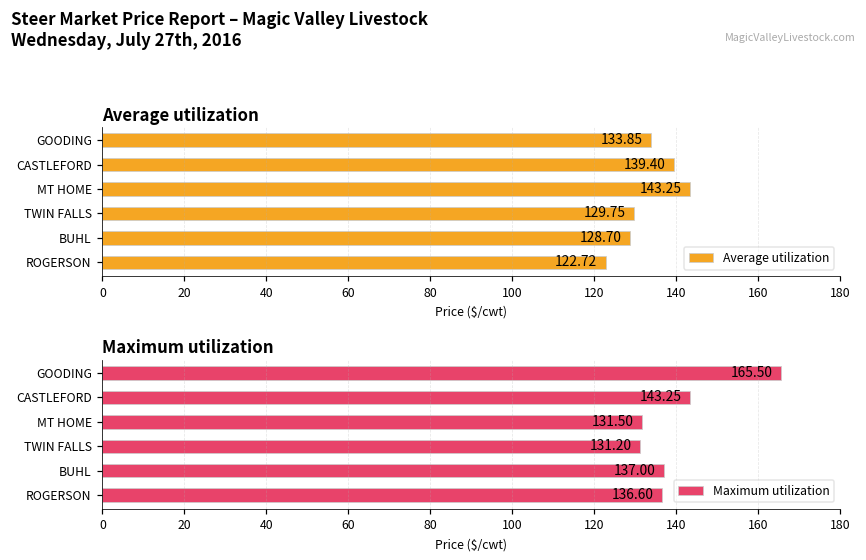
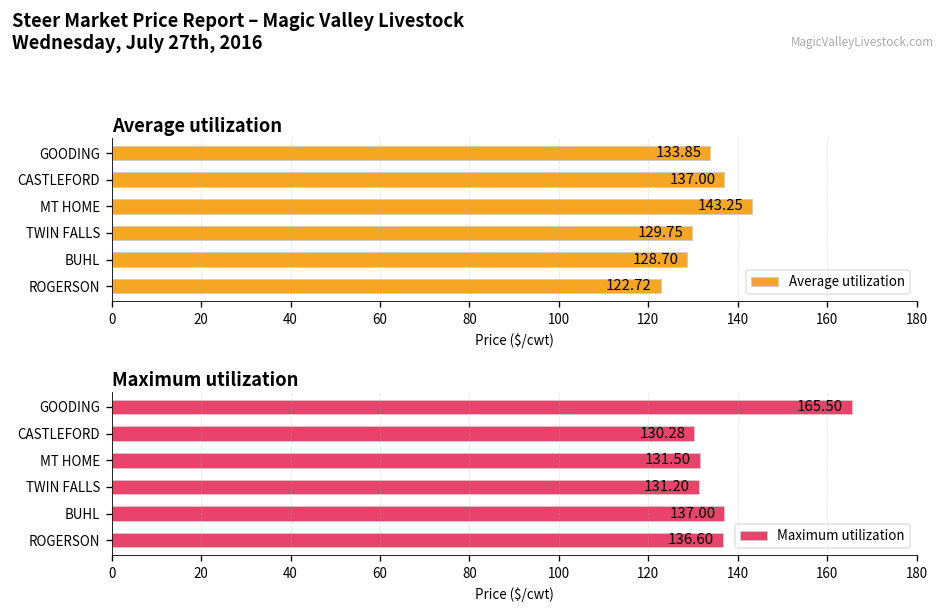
Average utilization, CASTLEFORD: 139.40 -> 137.00
Maximum utilization, CASTLEFORD: 143.25 -> 130.28
